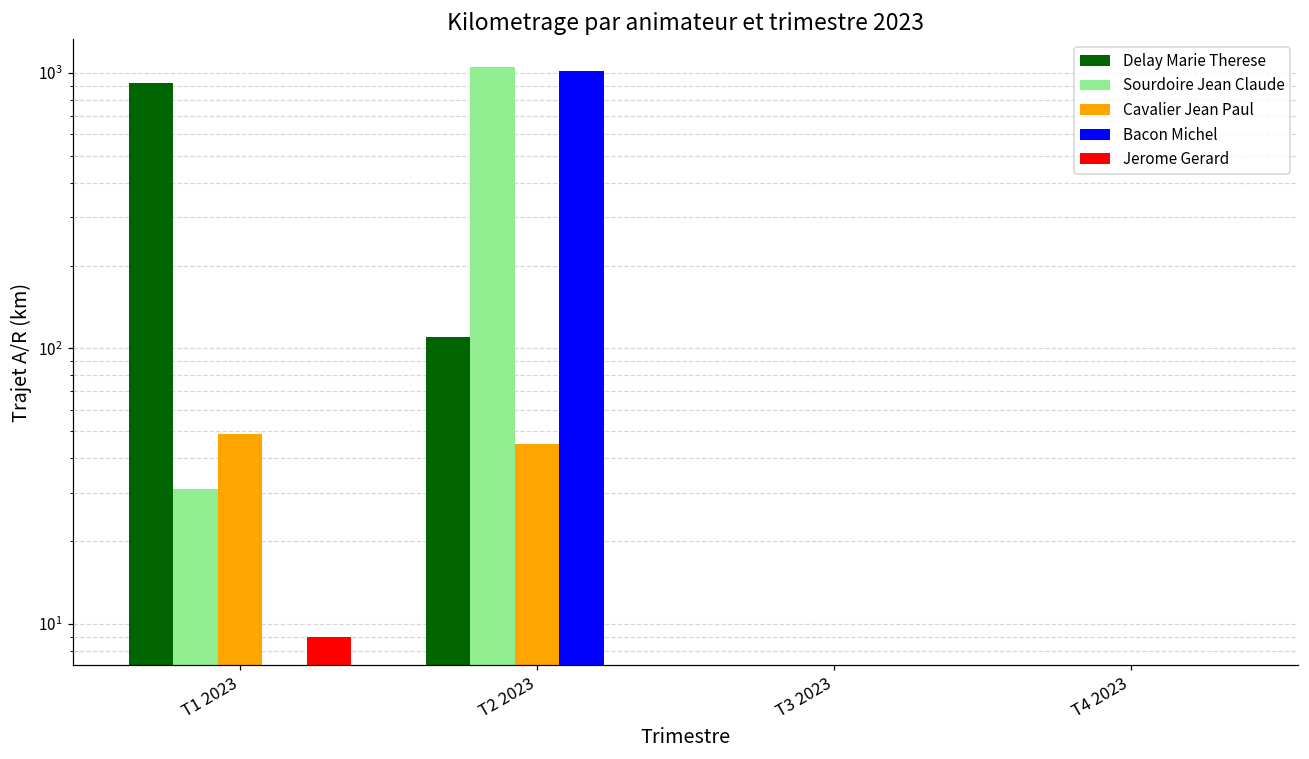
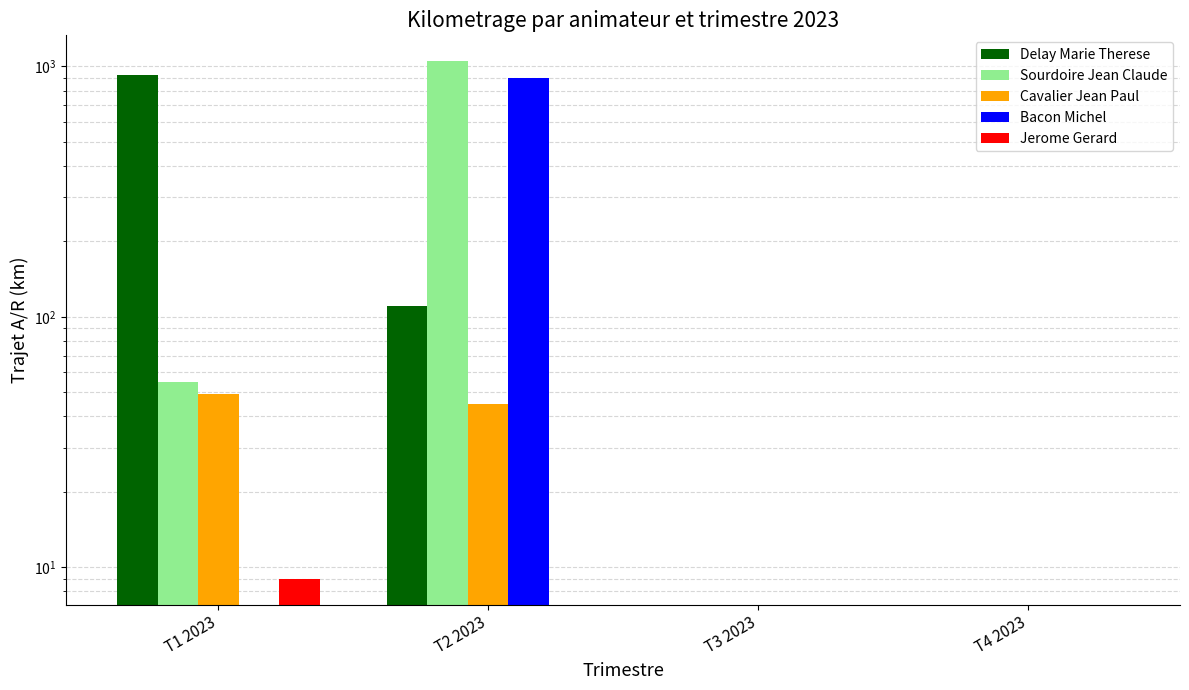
Sourdoire Jean Claude, T1 2023: 31 -> 55
Bacon Michel, T2 2023: 1010 -> 900
